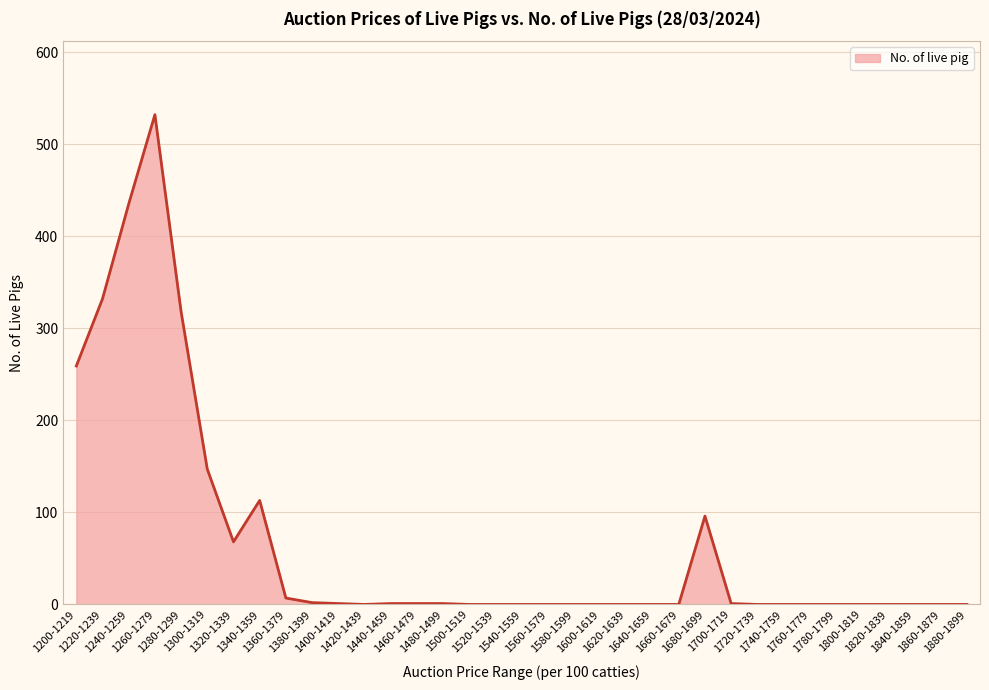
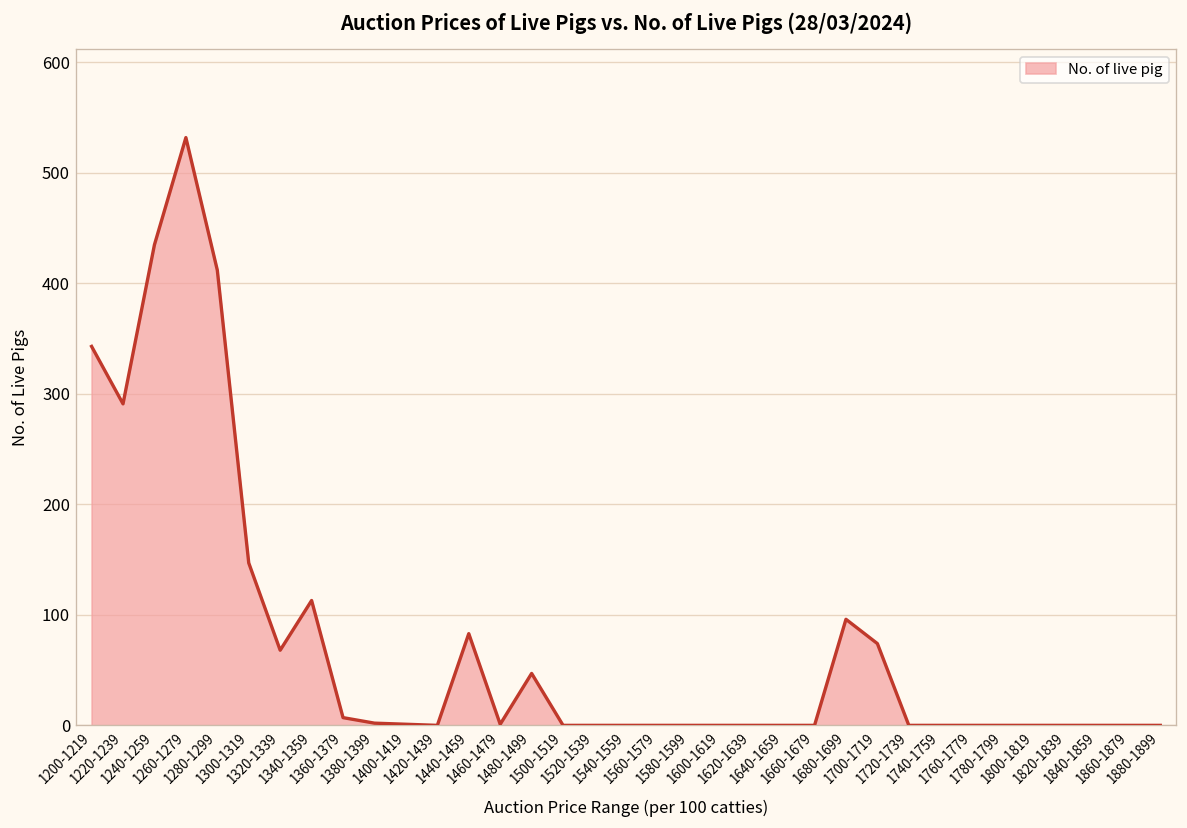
1200-1219: 260 -> 340
1220-1239: 330 -> 290
1280-1299: 320 -> 410
1440-1459: 0 -> 80
1480-1499: 0 -> 50
1700-1719: 0 -> 70
